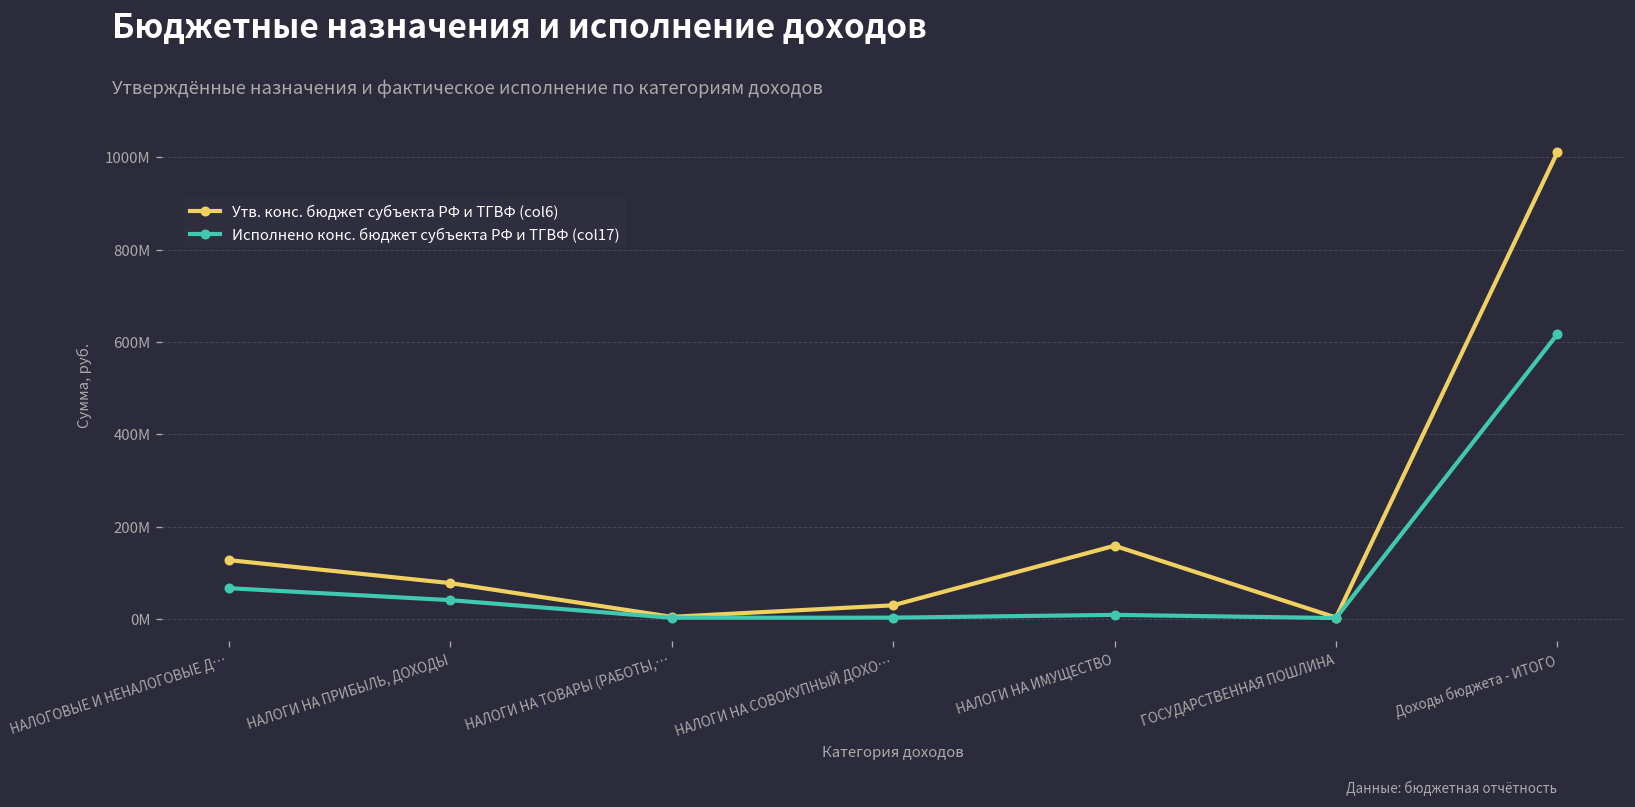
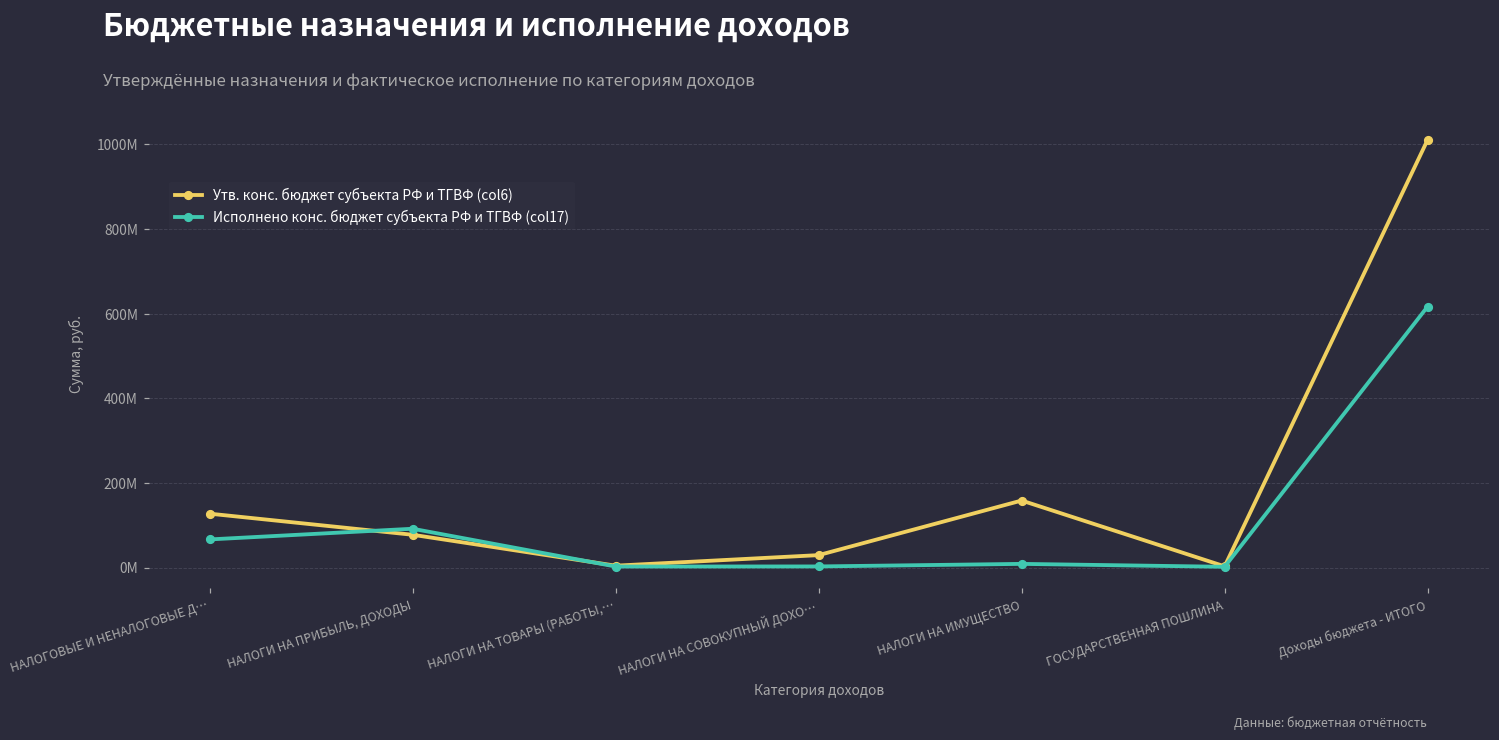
Исполнено конс. бюджет субъекта РФ и ТГВФ (col17), НАЛОГИ НА ПРИБЫЛЬ, ДОХОДЫ: 40000000 -> 90000000
